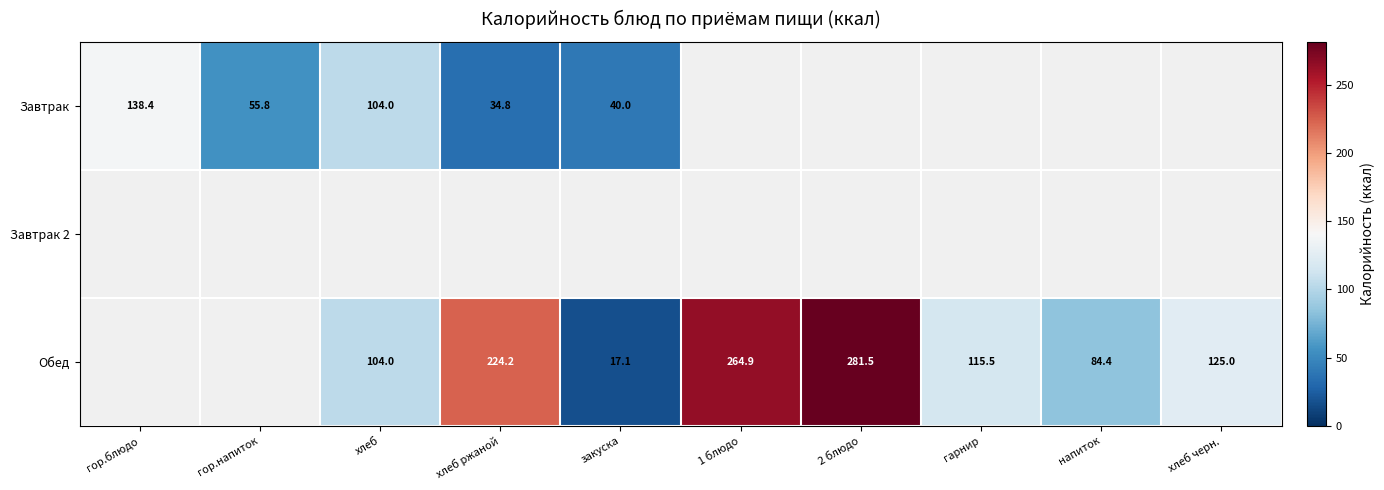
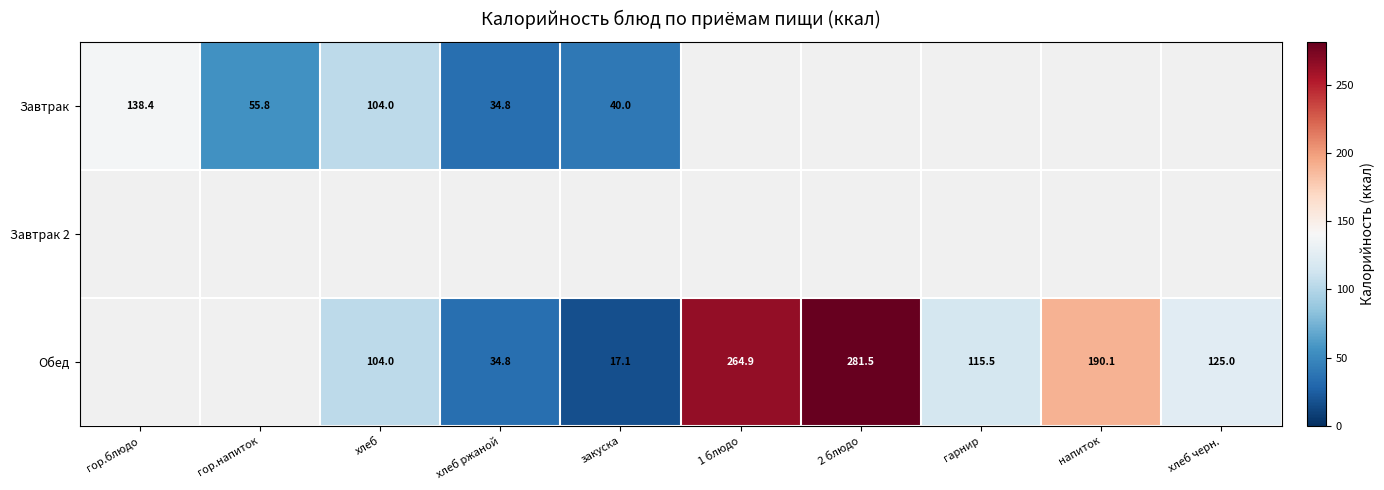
Обед, хлеб ржаной: 224.2 -> 34.8
Обед, напиток: 84.4 -> 190.1
